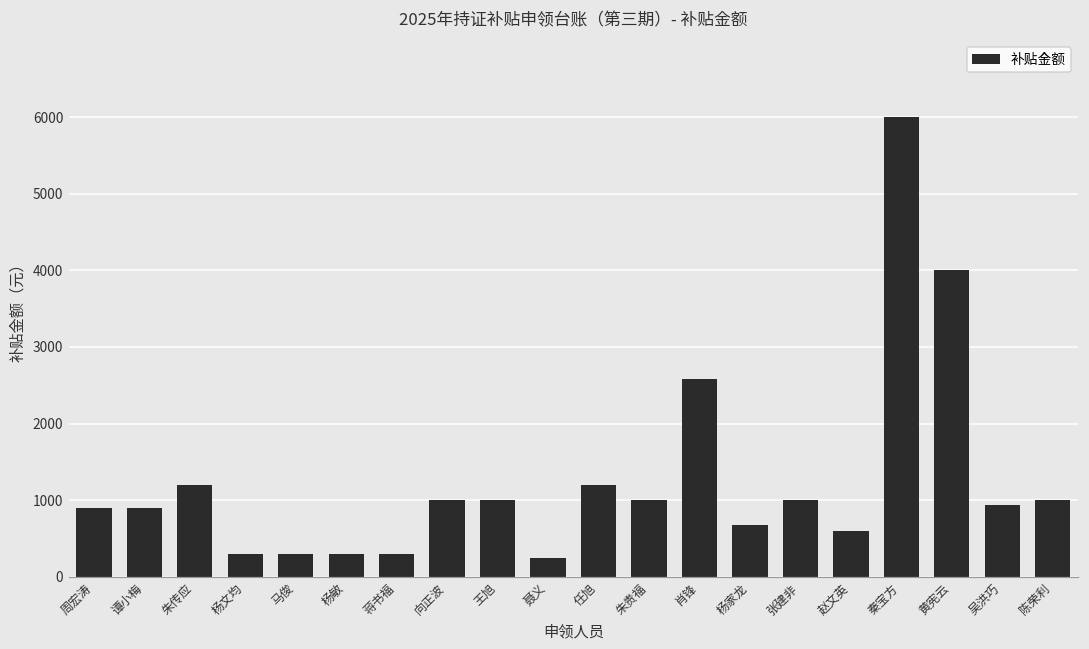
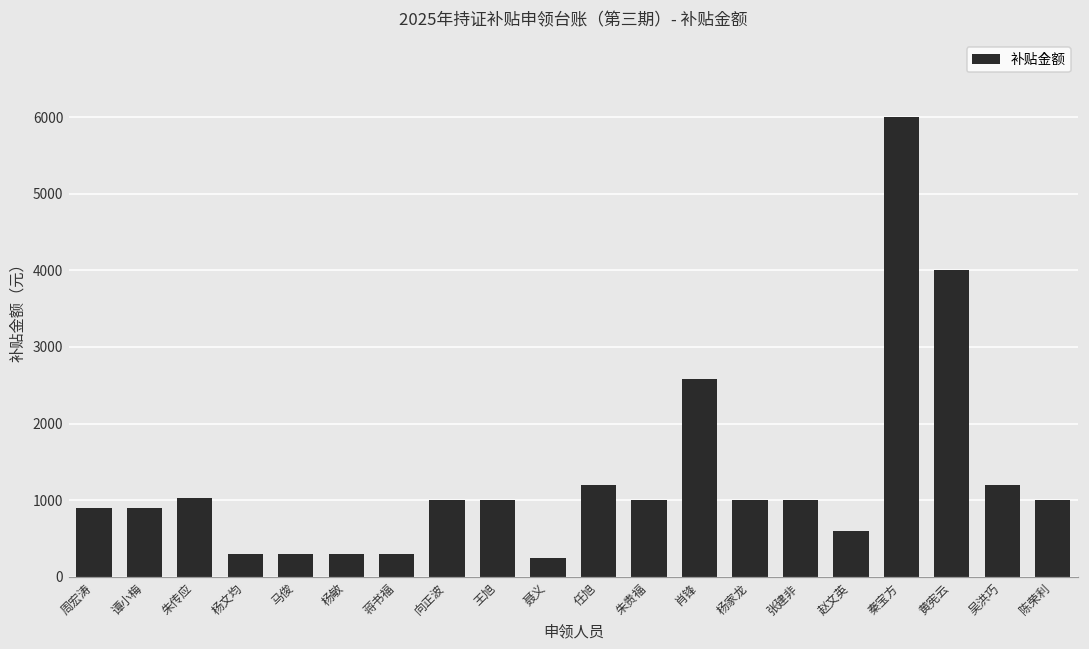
朱传应: 1200 -> 1000
杨家龙: 700 -> 1000
吴洪巧: 900 -> 1200
